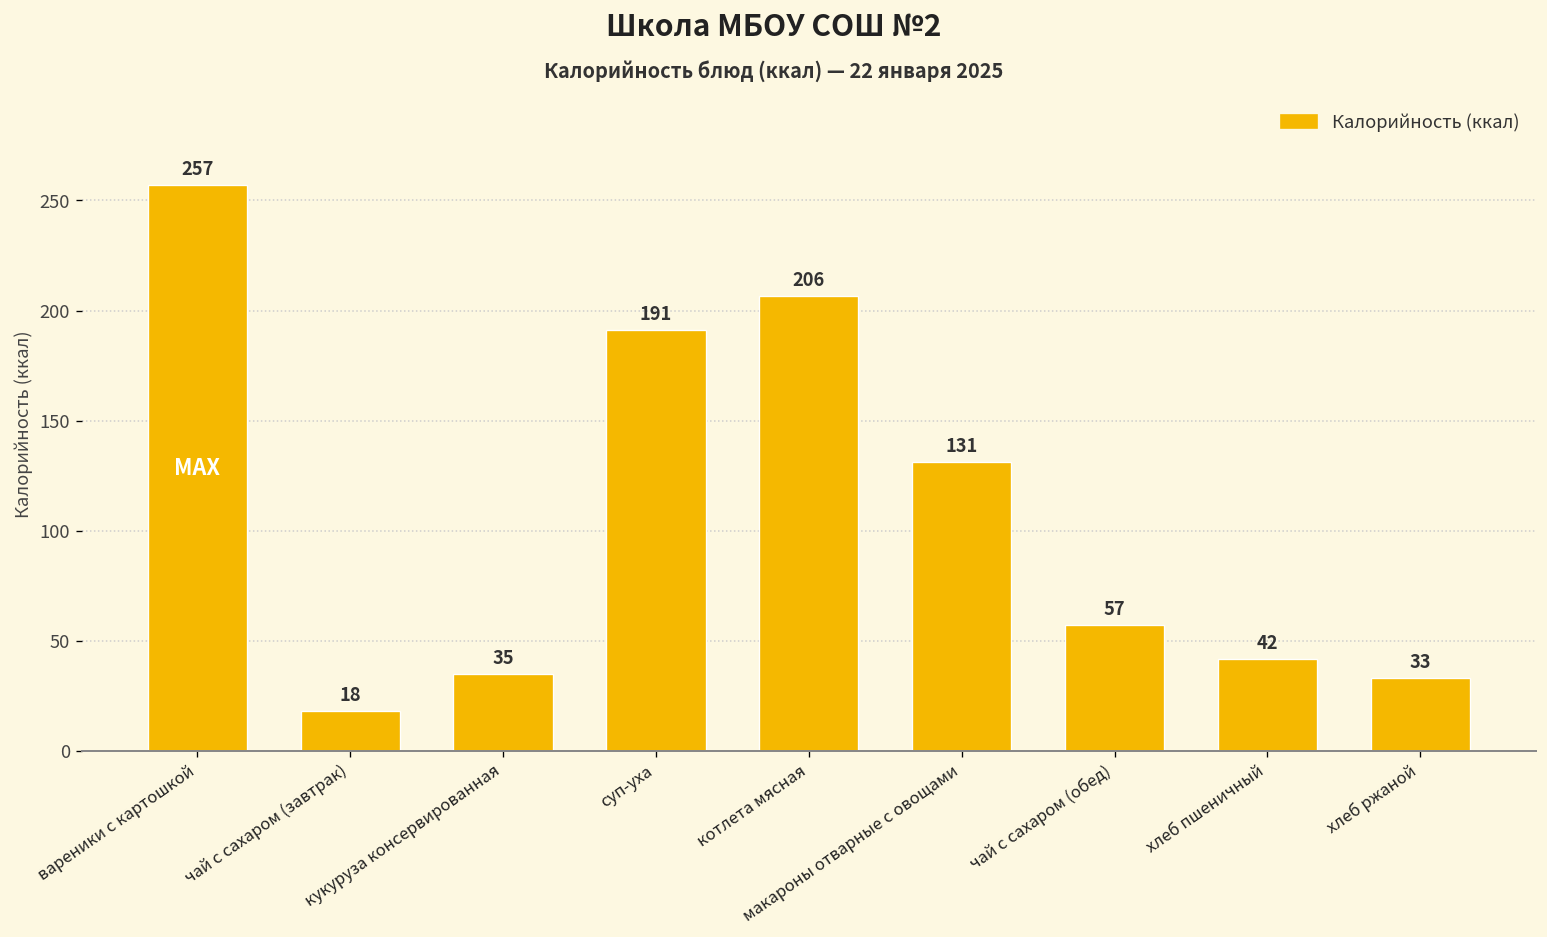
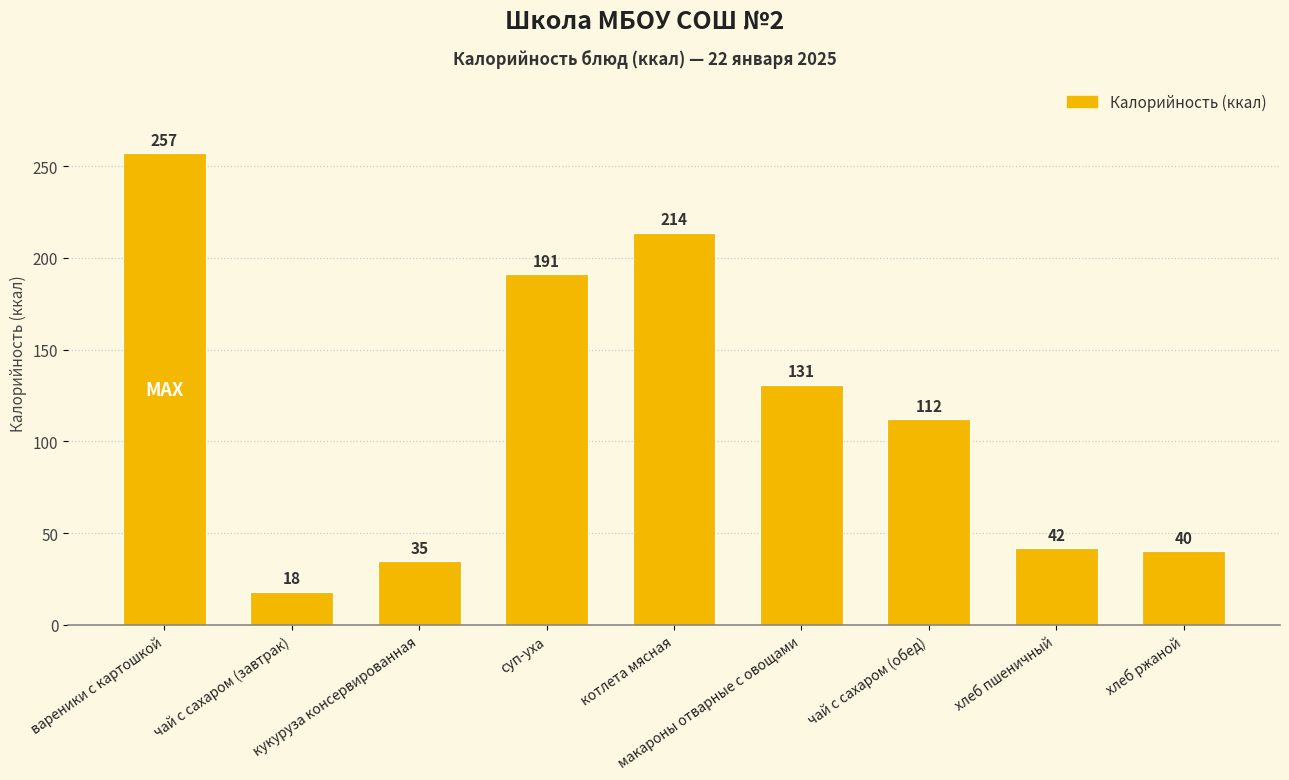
котлета мясная: 206 -> 214
чай с сахаром (обед): 57 -> 112
хлеб ржаной: 33 -> 40
